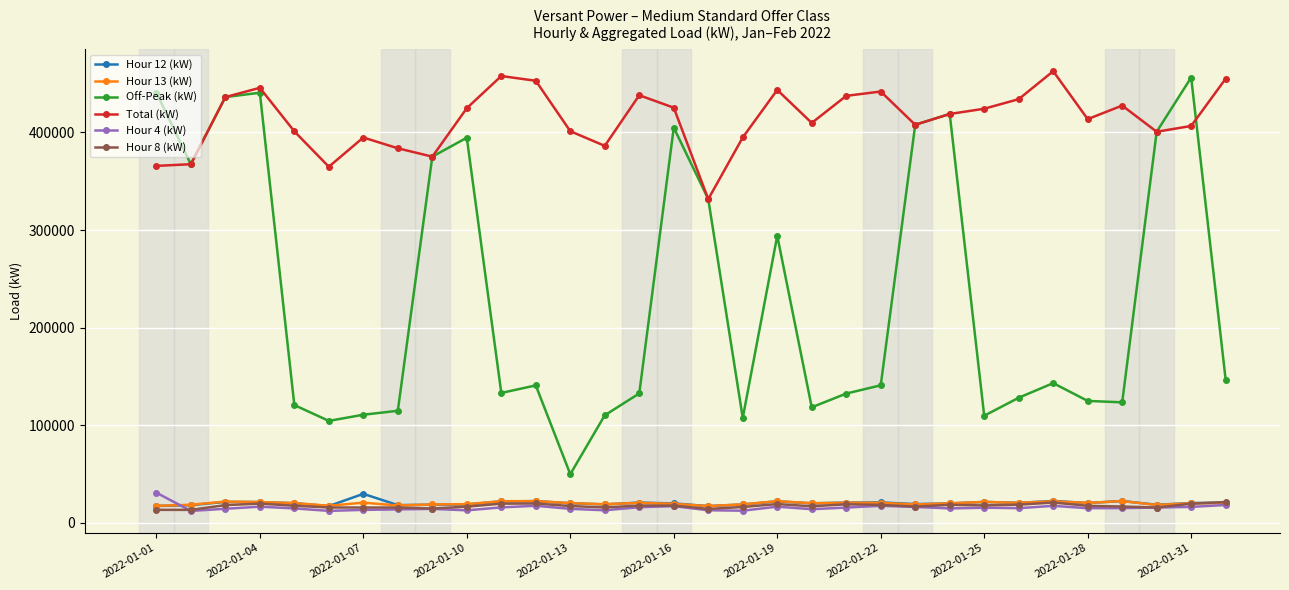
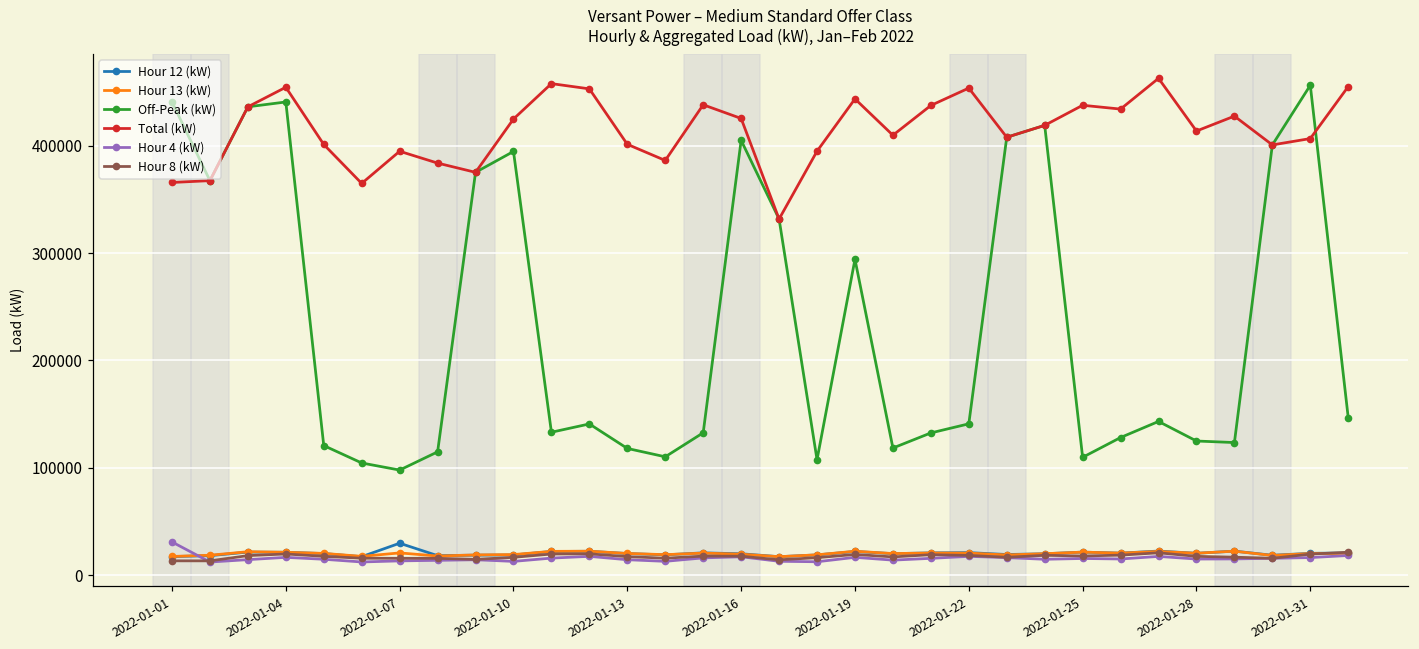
Total (kW), 2022-01-04: 446000 -> 454000
Off-Peak (kW), 2022-01-07: 110000 -> 100000
Off-Peak (kW), 2022-01-13: 50000 -> 120000
Total (kW), 2022-01-22: 440000 -> 450000
Total (kW), 2022-01-25: 420000 -> 440000
